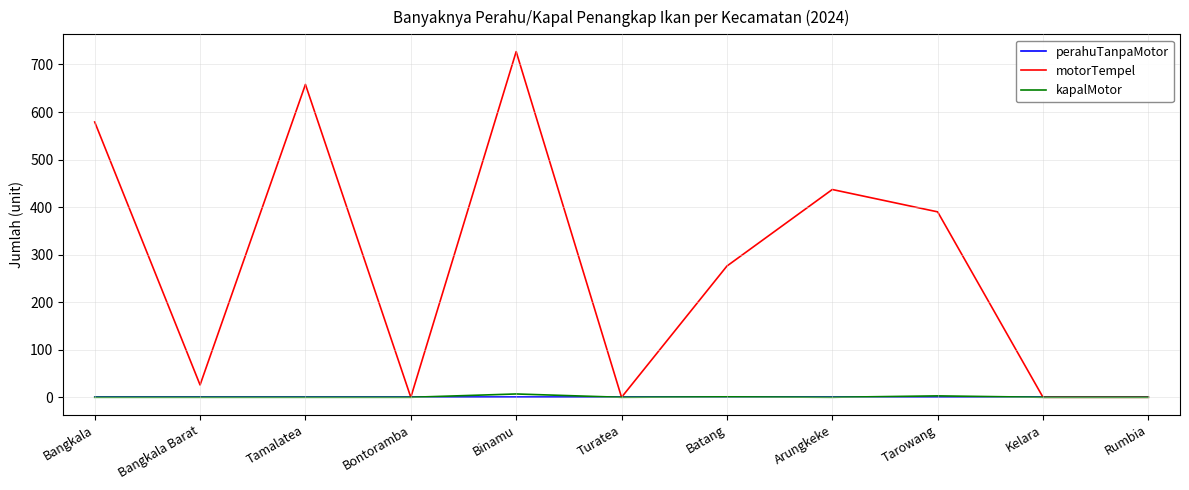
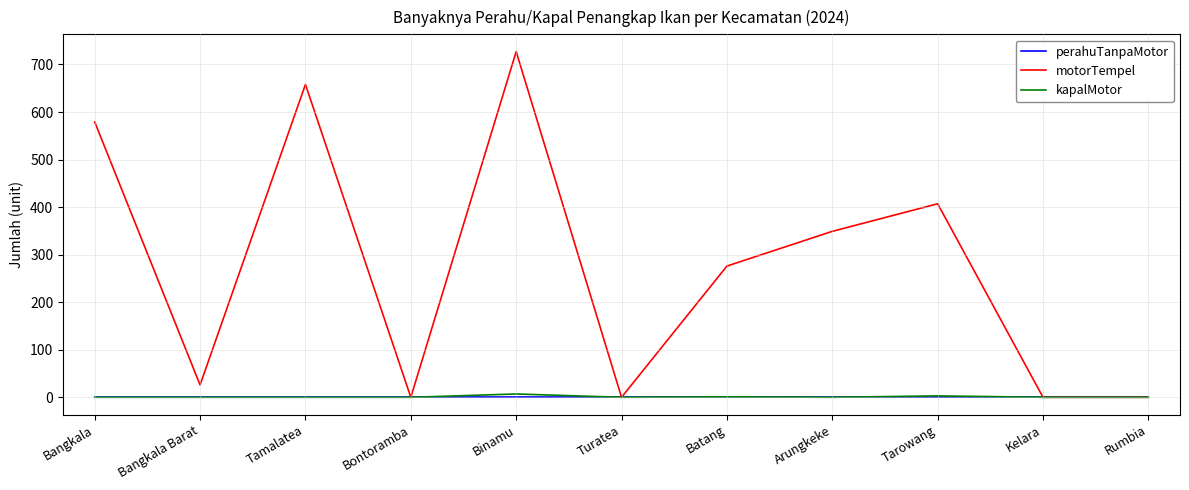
motorTempel, Arungkeke: 440 -> 350
motorTempel, Tarowang: 390 -> 410
